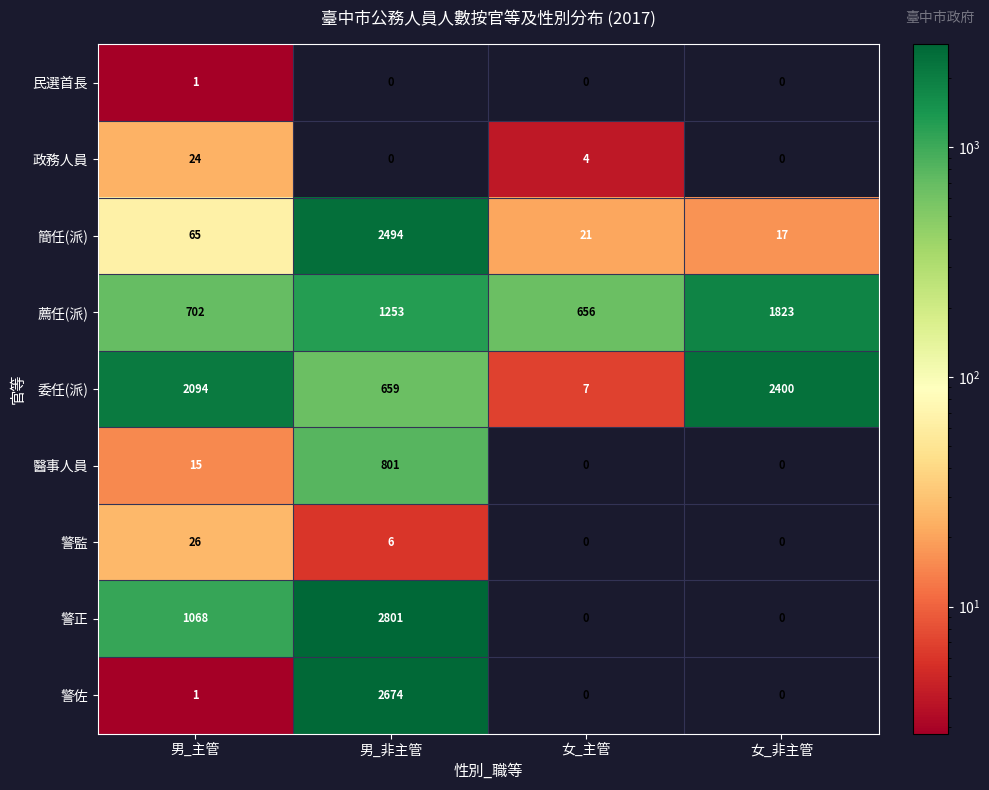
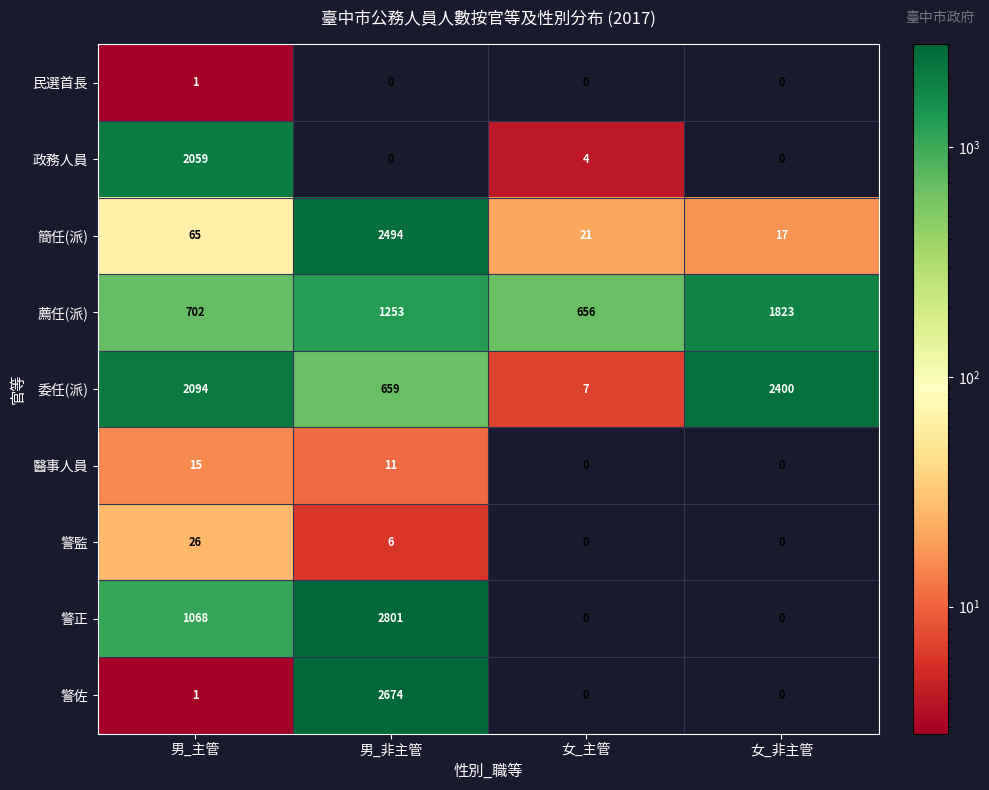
政務人員, 男_主管: 24 -> 2059
醫事人員, 男_非主管: 801 -> 11
